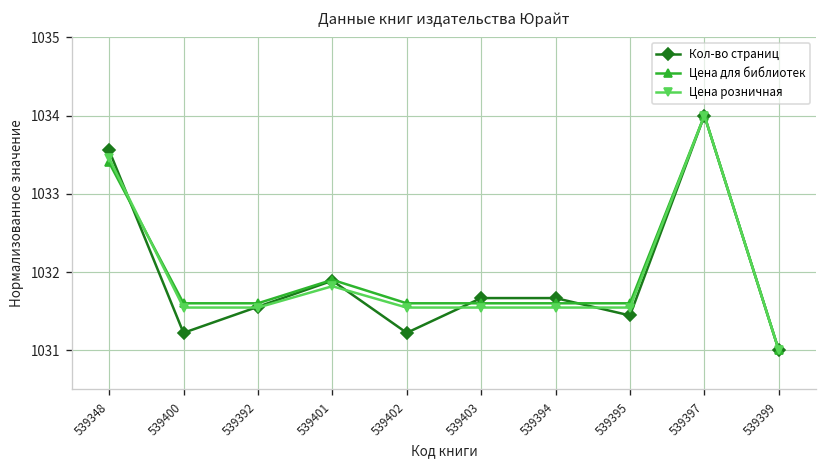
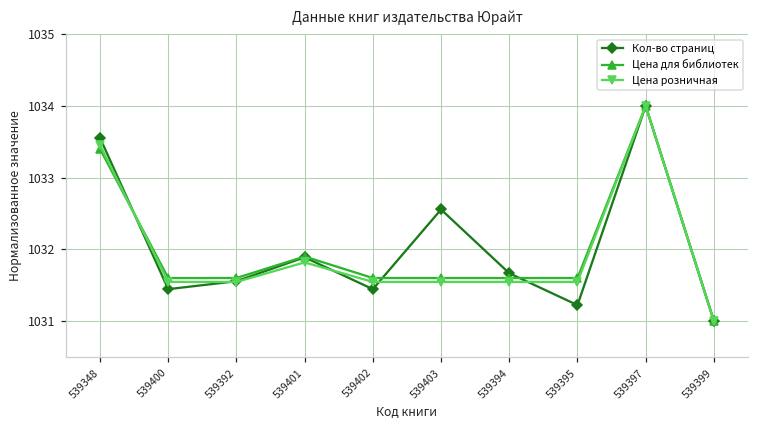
Кол-во страниц, 539400: 1031.2 -> 1031.4
Кол-во страниц, 539402: 1031.2 -> 1031.4
Кол-во страниц, 539403: 1031.7 -> 1032.6
Кол-во страниц, 539395: 1031.4 -> 1031.2
